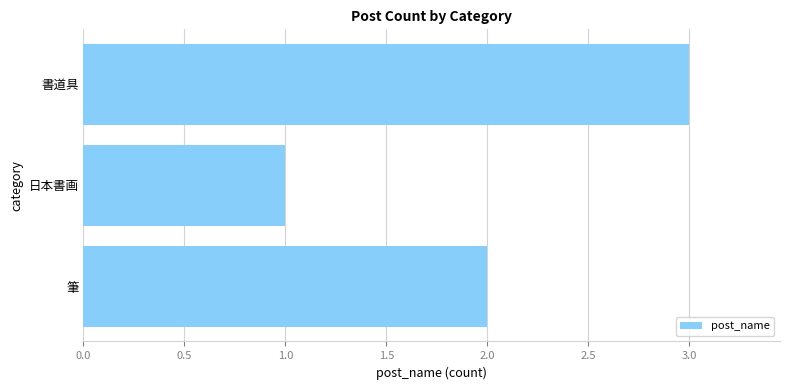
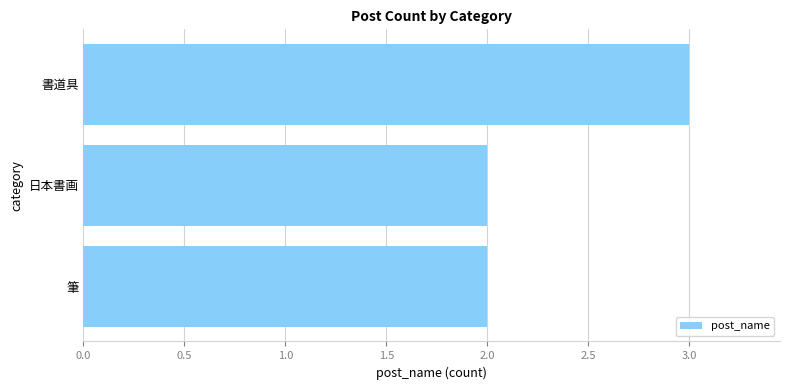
日本書画: 1 -> 2
